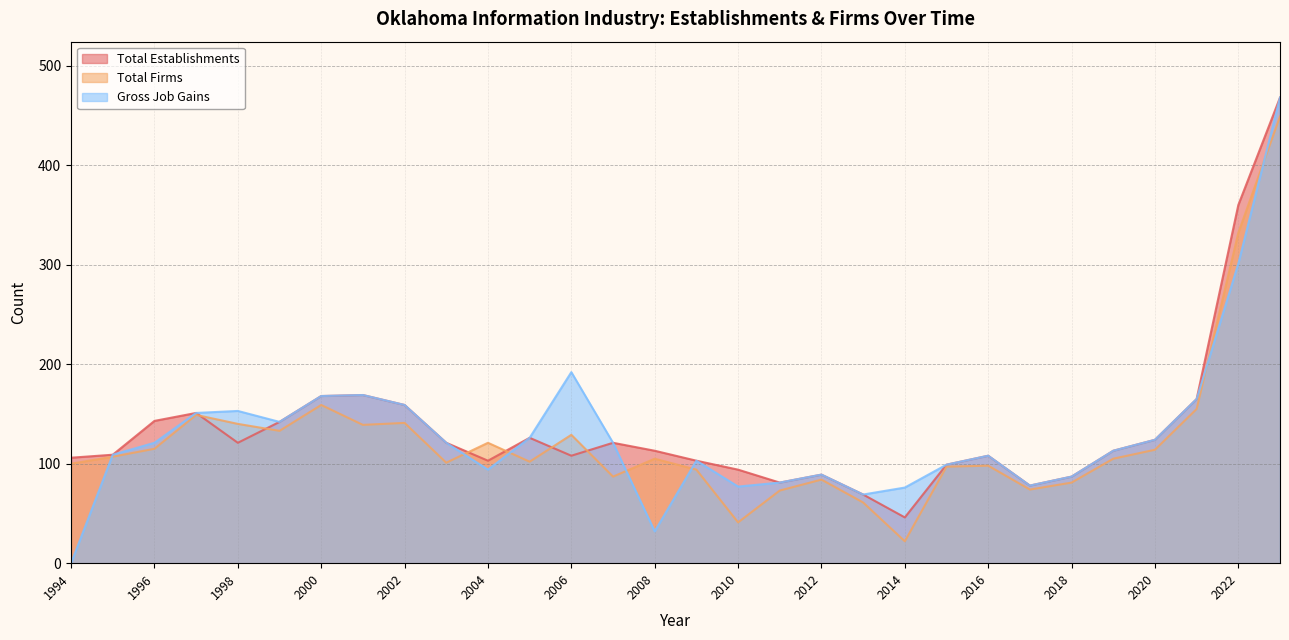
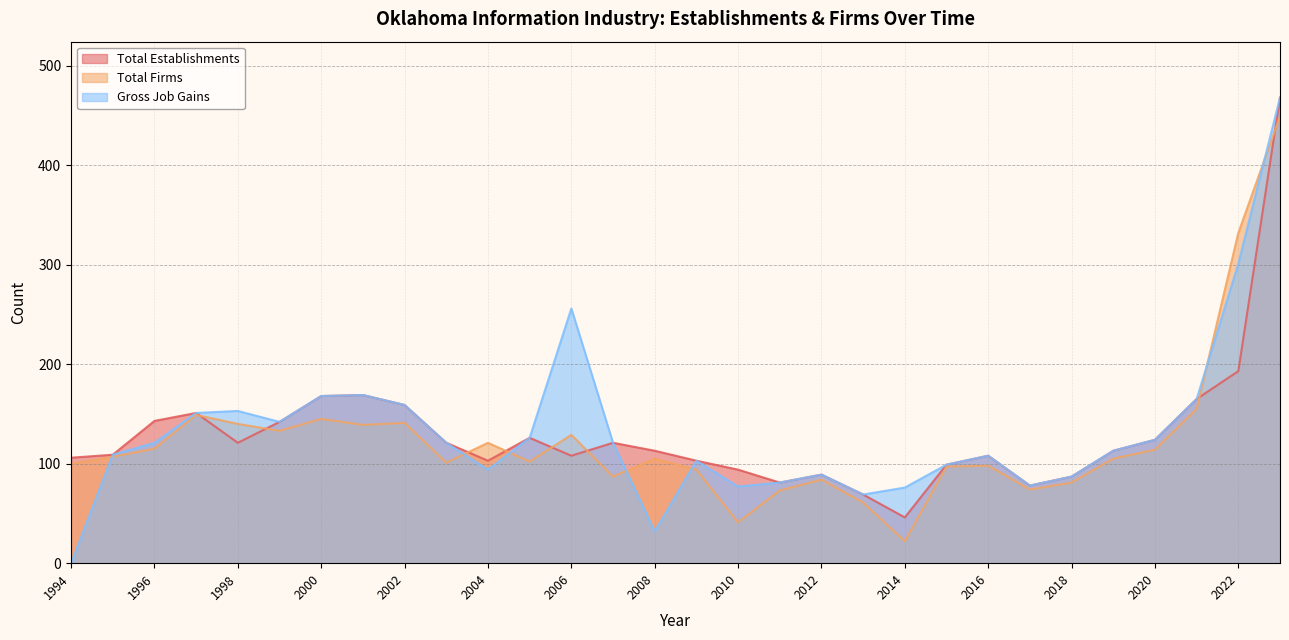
Total Firms, 2000: 160 -> 150
Gross Job Gains, 2006: 190 -> 260
Total Establishments, 2022: 360 -> 190
